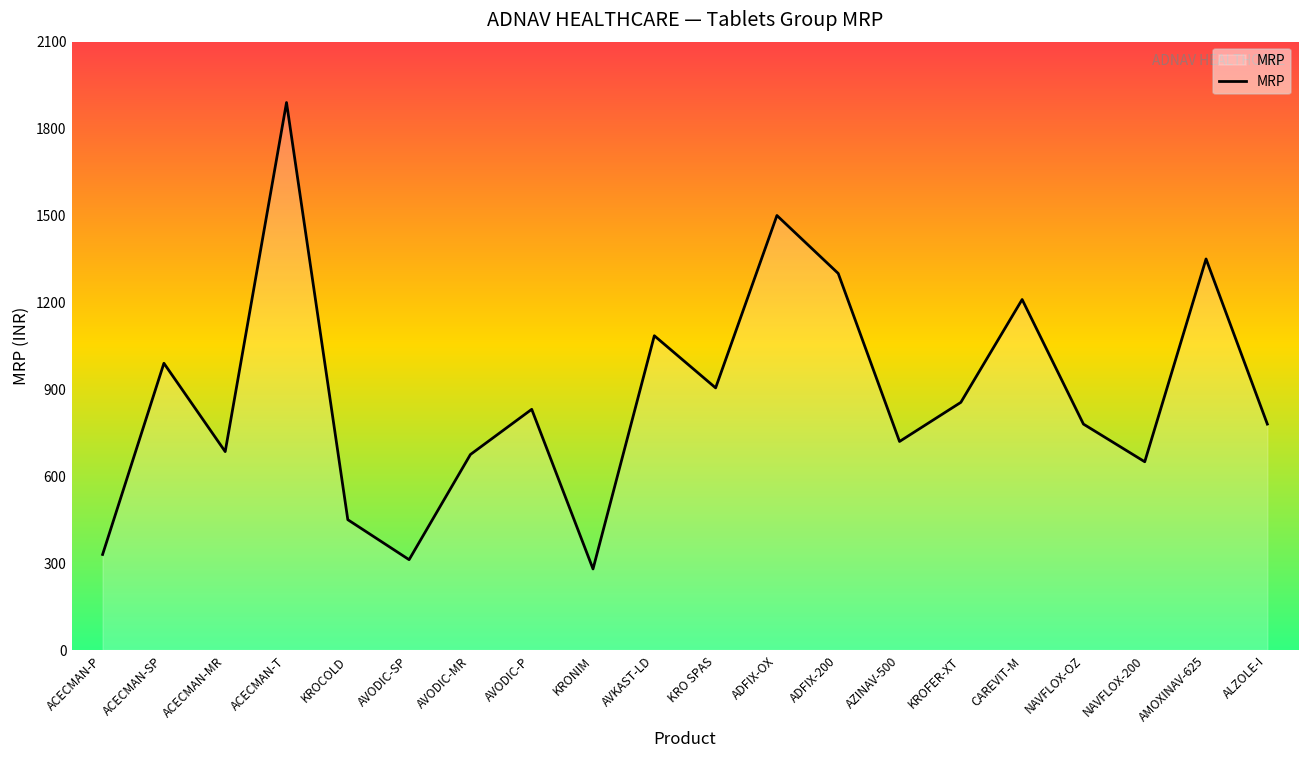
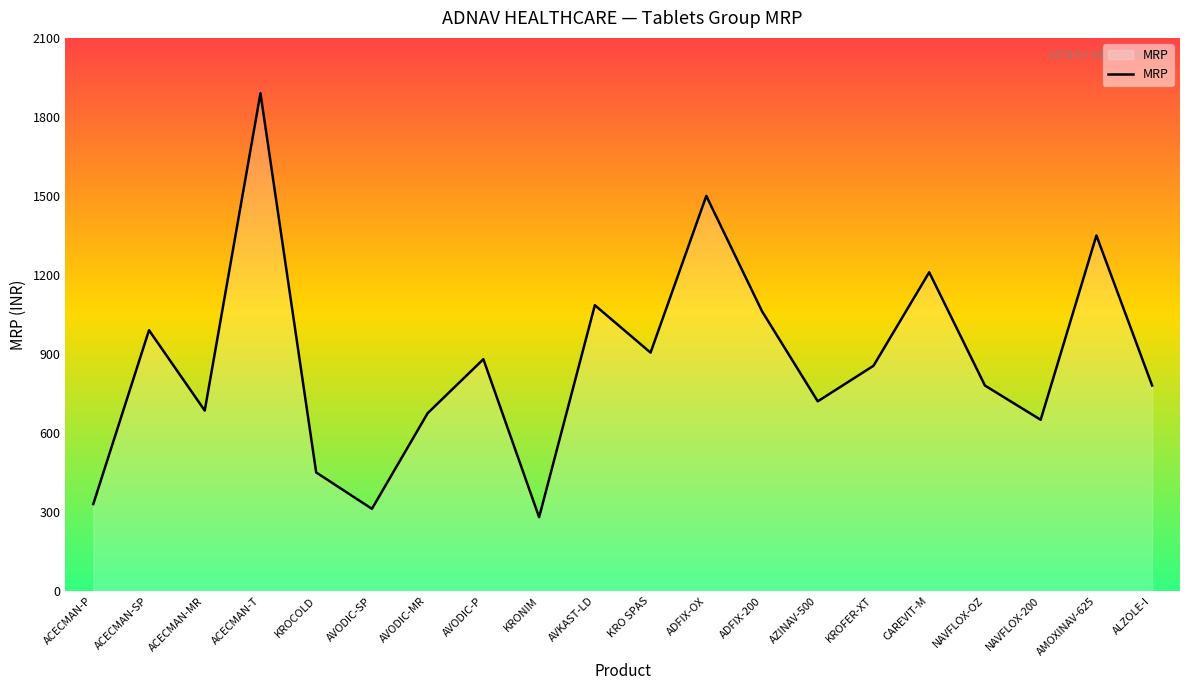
AVODIC-P: 830 -> 880
ADFIX-200: 1300 -> 1060
